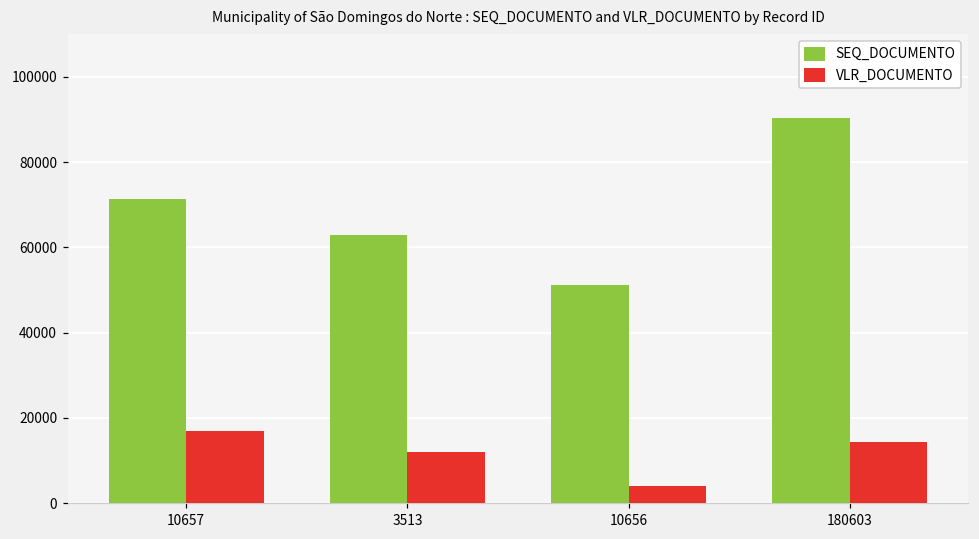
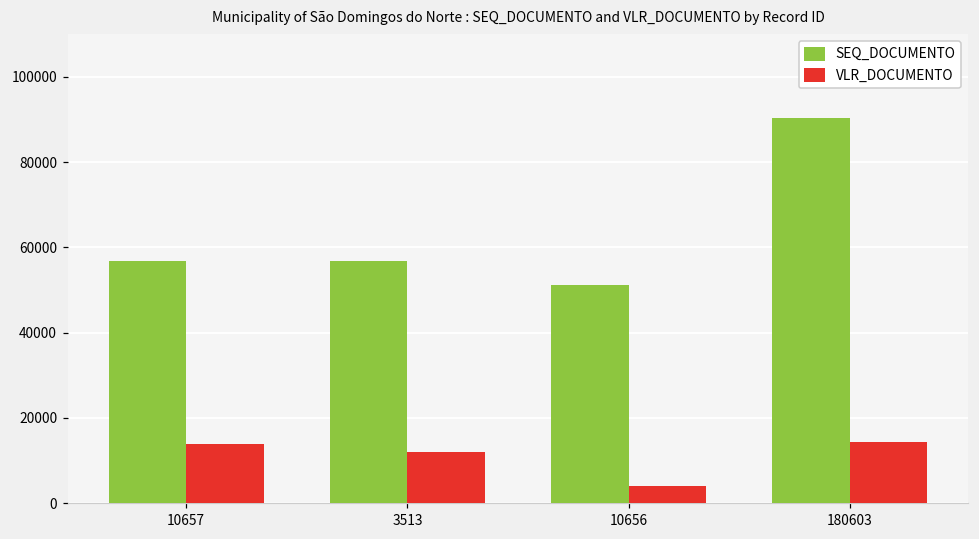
SEQ_DOCUMENTO, 10657: 71000 -> 57000
VLR_DOCUMENTO, 10657: 17000 -> 14000
SEQ_DOCUMENTO, 3513: 63000 -> 57000
